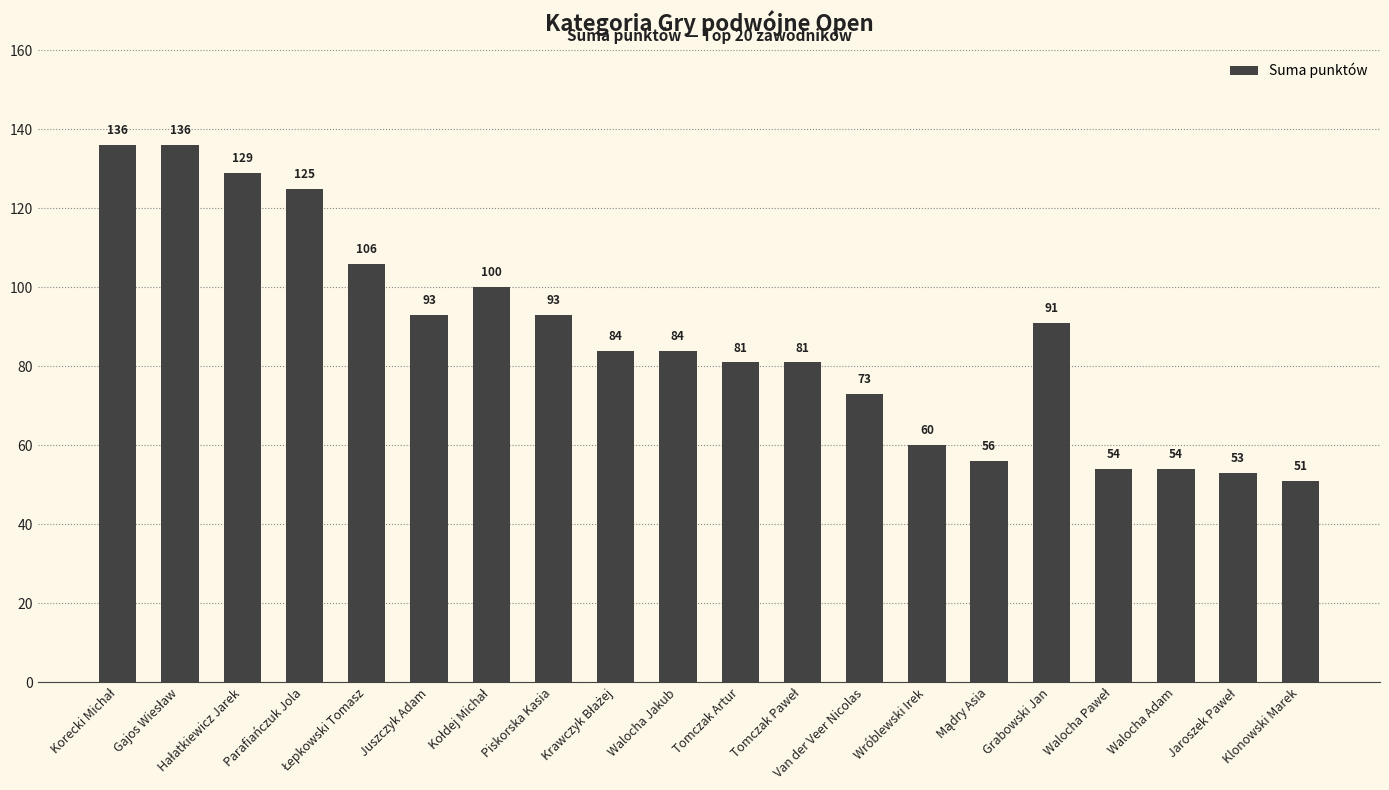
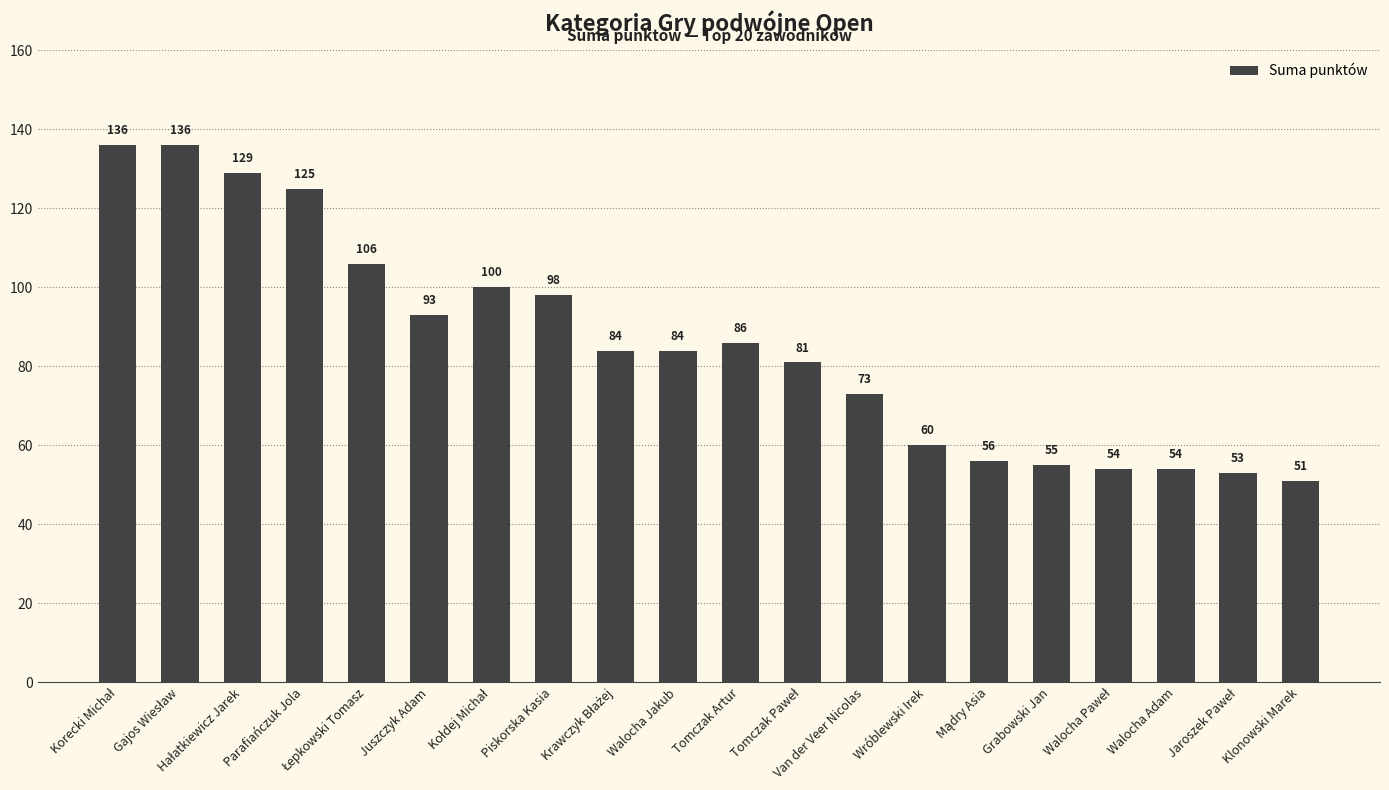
Piskorska Kasia: 93 -> 98
Tomczak Artur: 81 -> 86
Grabowski Jan: 91 -> 55
